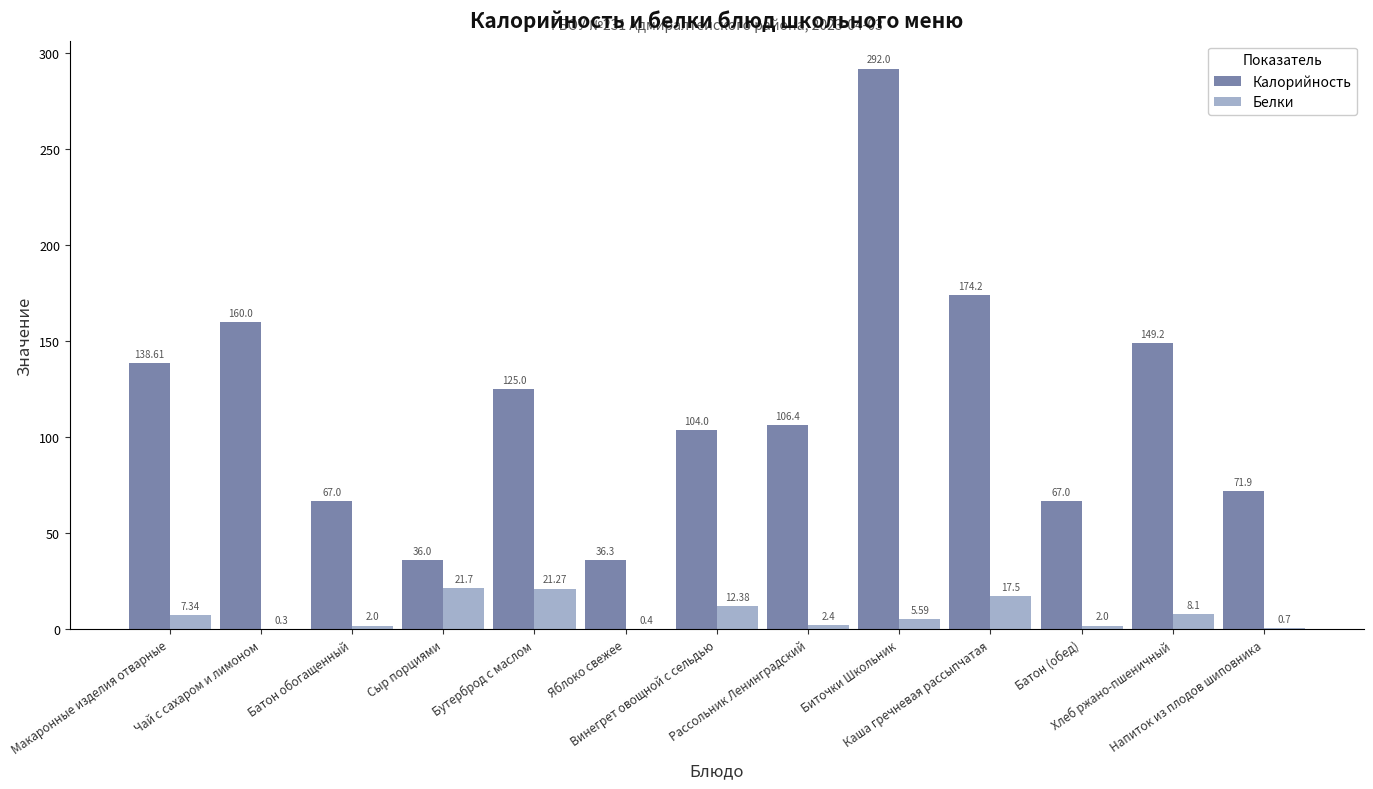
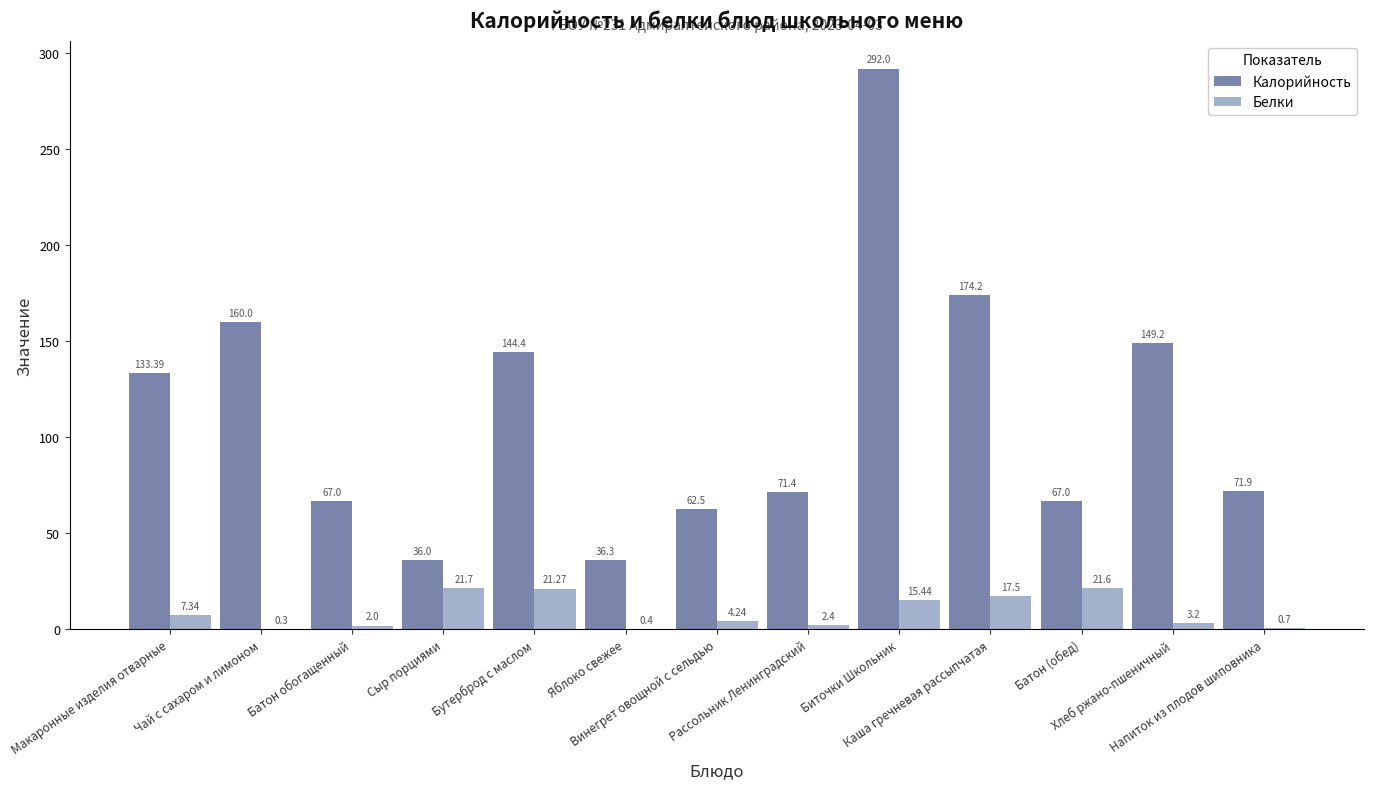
Калорийность, Макаронные изделия отварные: 138.61 -> 133.39
Калорийность, Бутерброд с маслом: 125.0 -> 144.4
Калорийность, Винегрет овощной с сельдью: 104.0 -> 62.5
Белки, Винегрет овощной с сельдью: 12.38 -> 4.24
Калорийность, Рассольник Ленинградский: 106.4 -> 71.4
Белки, Биточки Школьник: 5.59 -> 15.44
Белки, Батон (обед): 2.0 -> 21.6
Белки, Хлеб ржано-пшеничный: 8.1 -> 3.2
